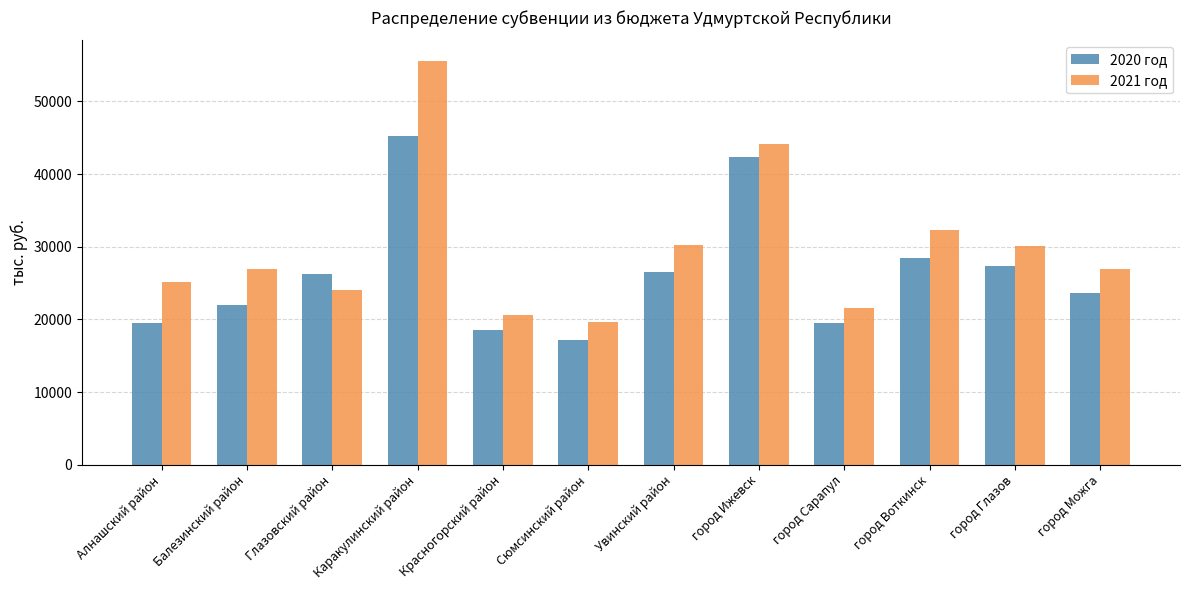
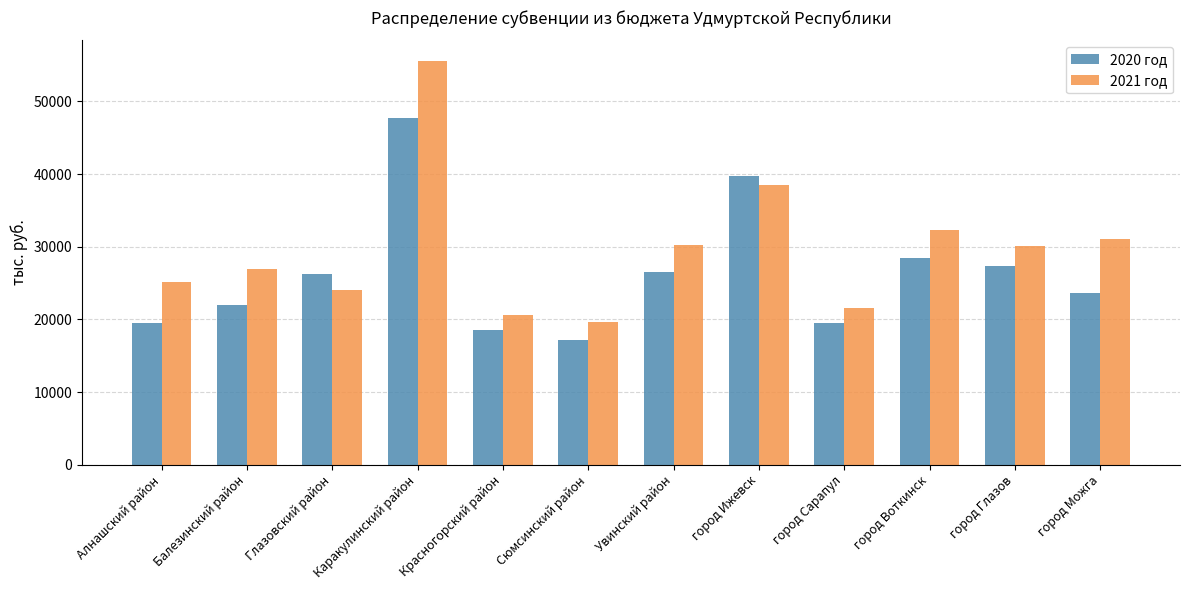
2020 год, Каракулинский район: 45000 -> 48000
2020 год, город Ижевск: 42000 -> 40000
2021 год, город Ижевск: 44000 -> 39000
2021 год, город Можга: 27000 -> 31000
